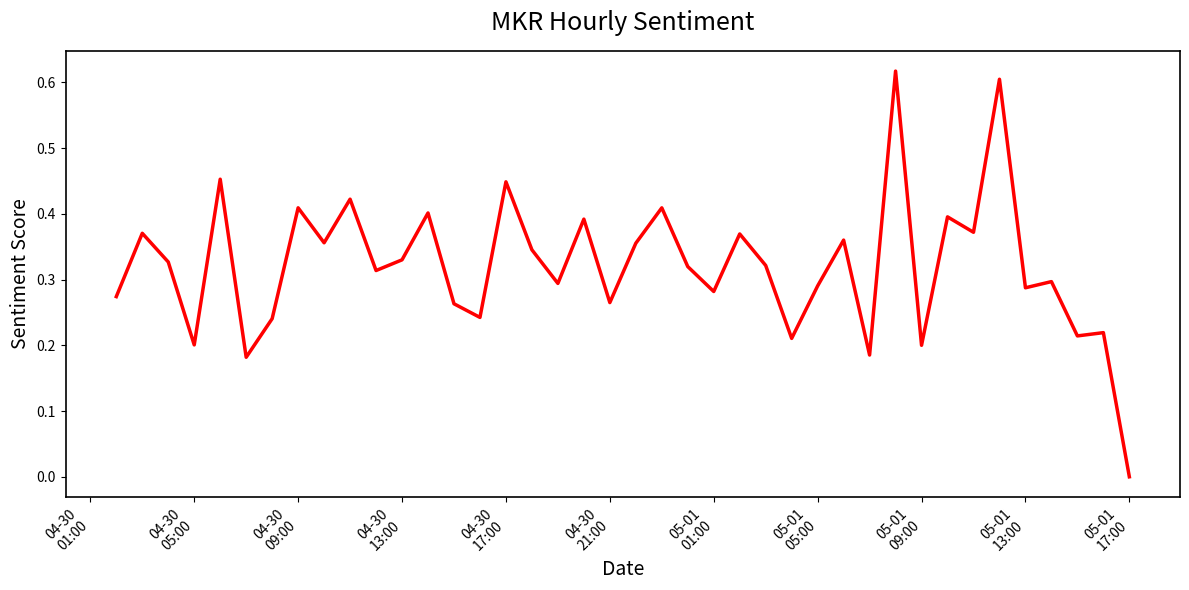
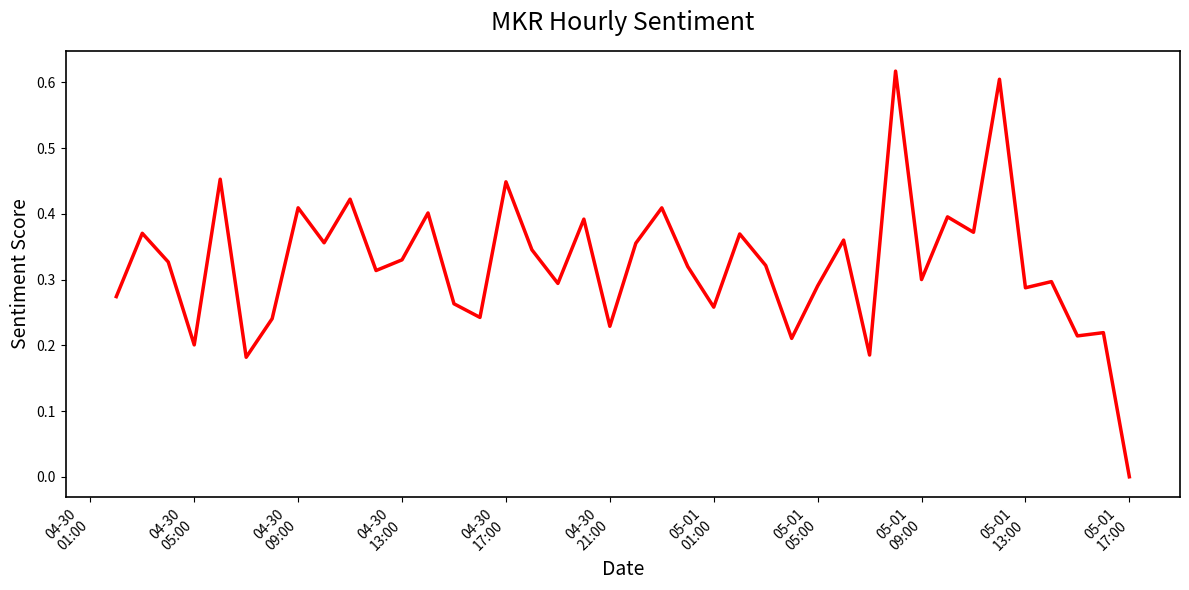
04-30 21:00: 0.26 -> 0.23
05-01 01:00: 0.28 -> 0.26
05-01 09:00: 0.2 -> 0.3
